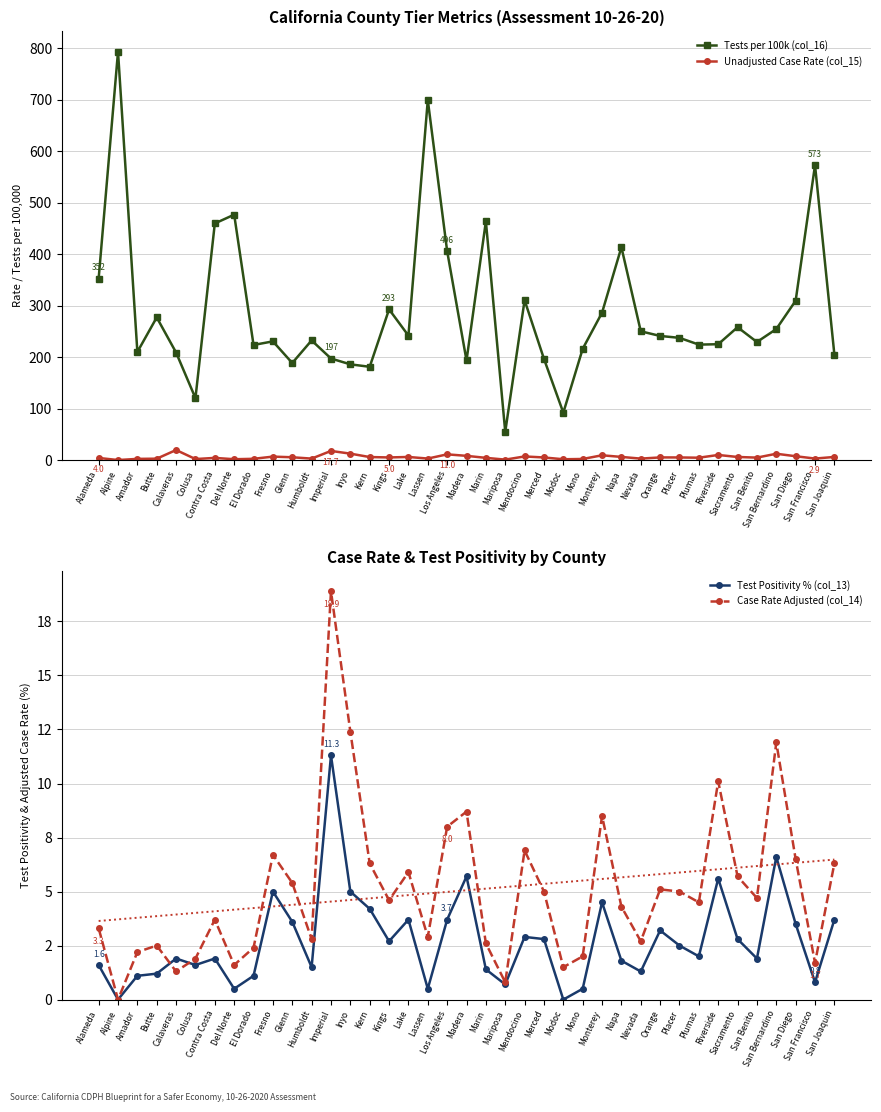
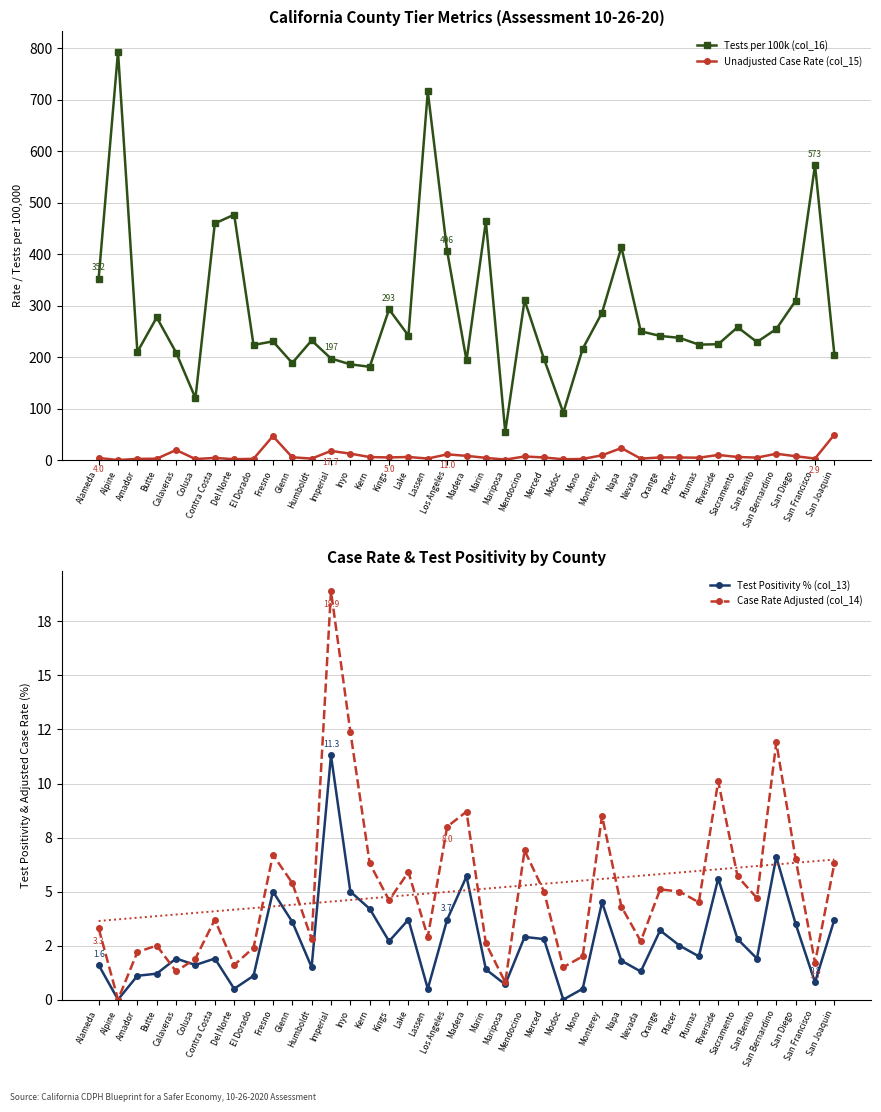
California County Tier Metrics (Assessment 10-26-20), Unadjusted Case Rate (col_15), Fresno: 10 -> 50
California County Tier Metrics (Assessment 10-26-20), Tests per 100k (col_16), Lassen: 700 -> 720
California County Tier Metrics (Assessment 10-26-20), Unadjusted Case Rate (col_15), Napa: 10 -> 20
California County Tier Metrics (Assessment 10-26-20), Unadjusted Case Rate (col_15), San Joaquin: 10 -> 50
